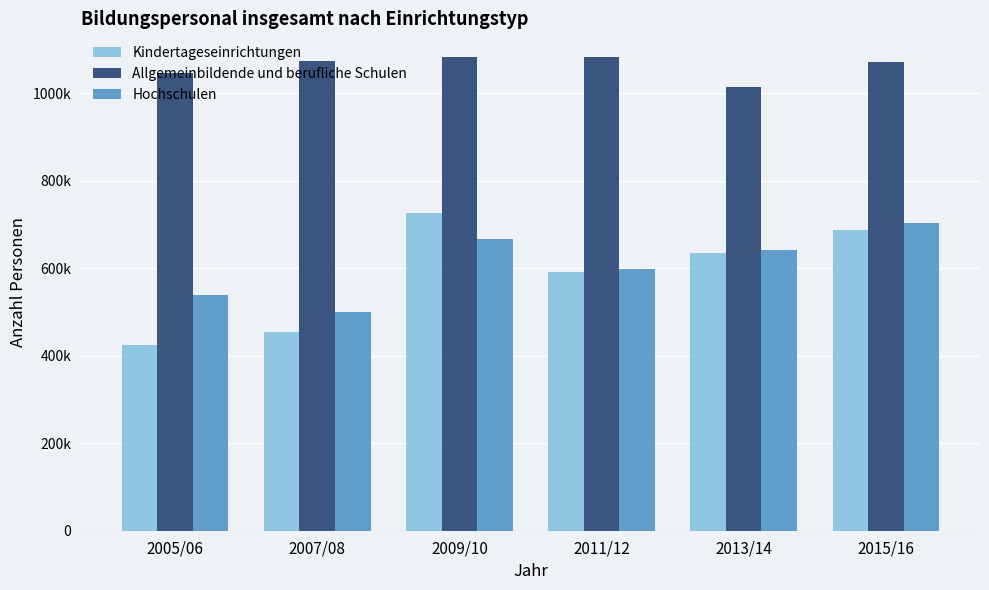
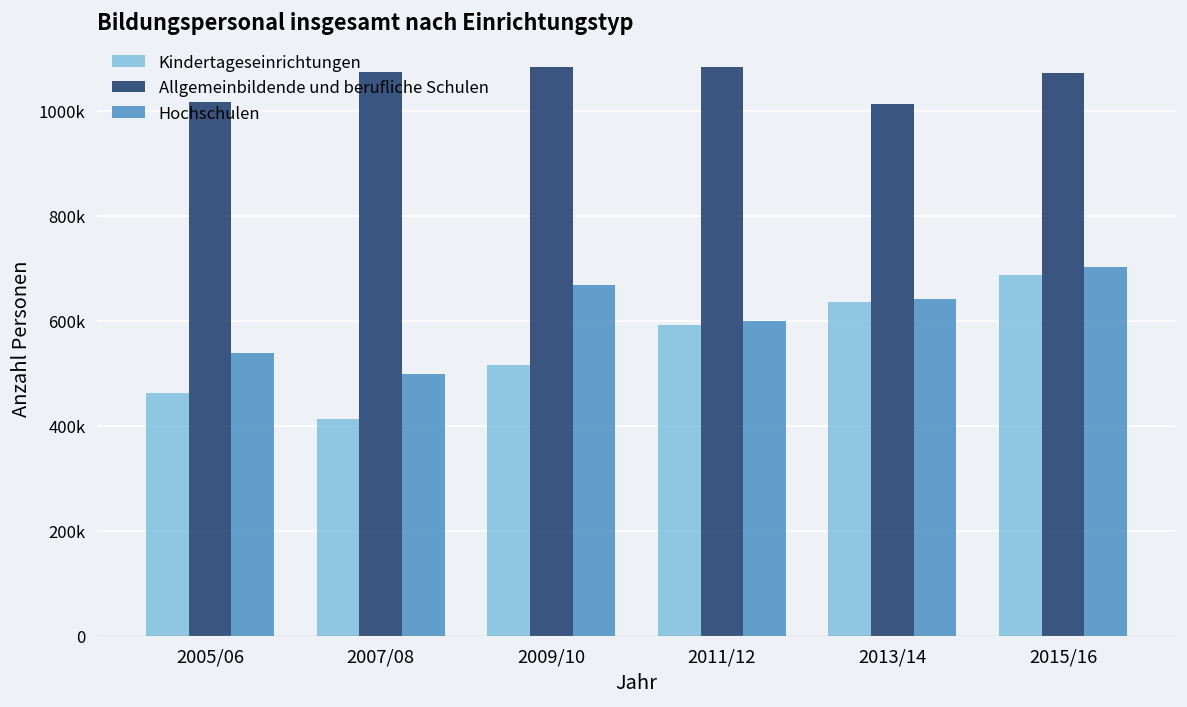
Kindertageseinrichtungen, 2005/06: 430000 -> 460000
Allgemeinbildende und berufliche Schulen, 2005/06: 1050000 -> 1020000
Kindertageseinrichtungen, 2007/08: 460000 -> 410000
Kindertageseinrichtungen, 2009/10: 730000 -> 520000
